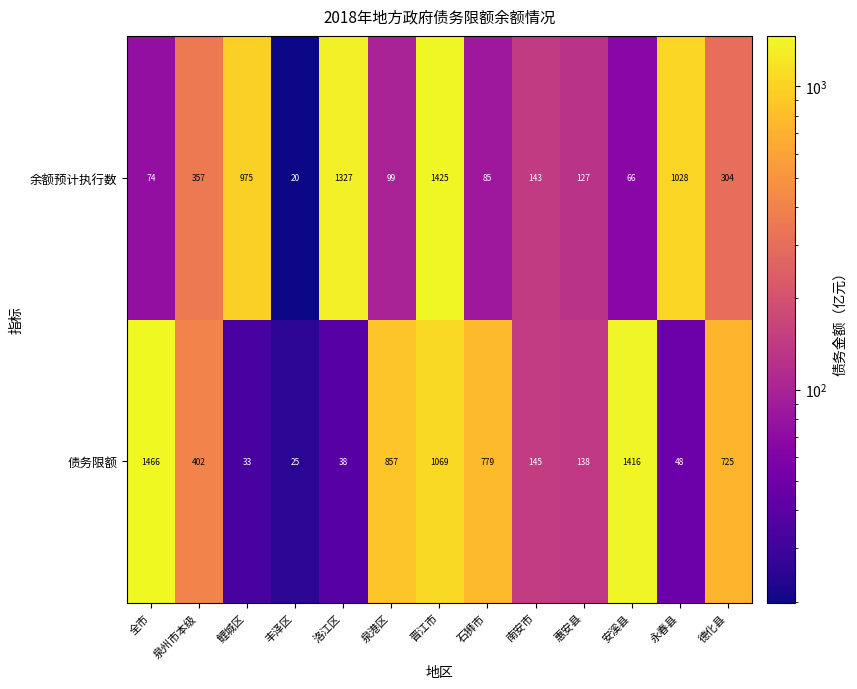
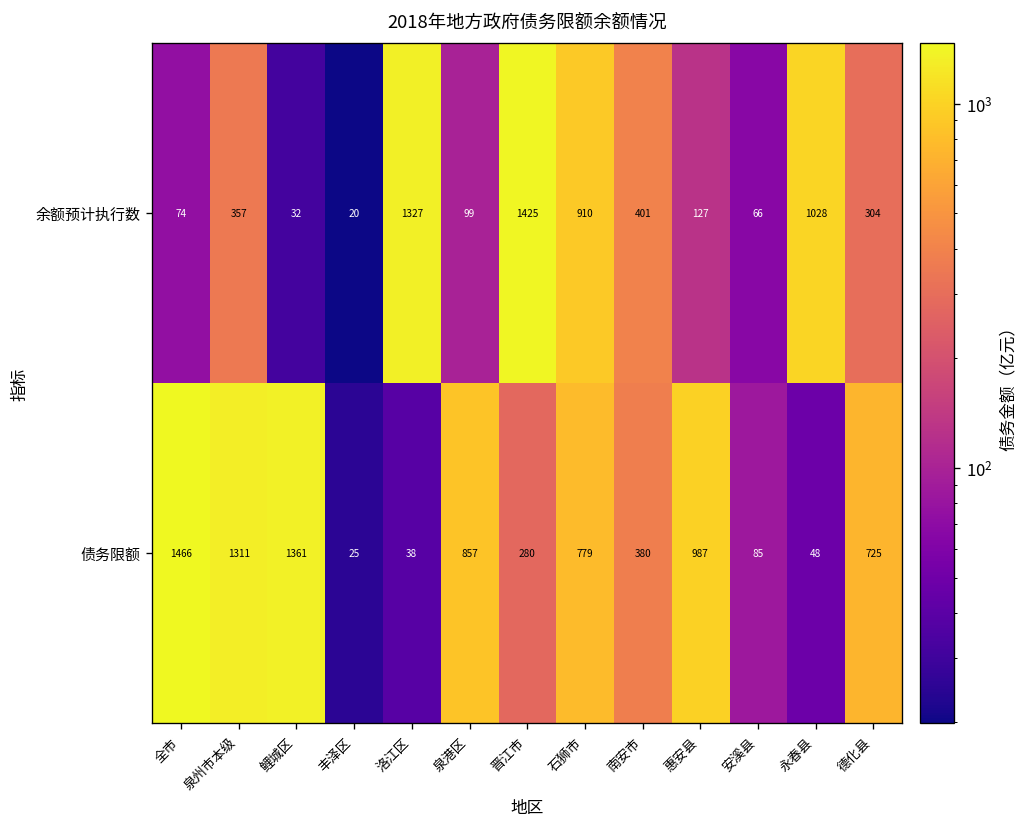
余额预计执行数, 鲤城区: 975 -> 32
余额预计执行数, 石狮市: 85 -> 910
余额预计执行数, 南安市: 143 -> 401
债务限额, 泉州市本级: 402 -> 1311
债务限额, 鲤城区: 33 -> 1361
债务限额, 晋江市: 1069 -> 280
债务限额, 南安市: 145 -> 380
债务限额, 惠安县: 138 -> 987
债务限额, 安溪县: 1416 -> 85
